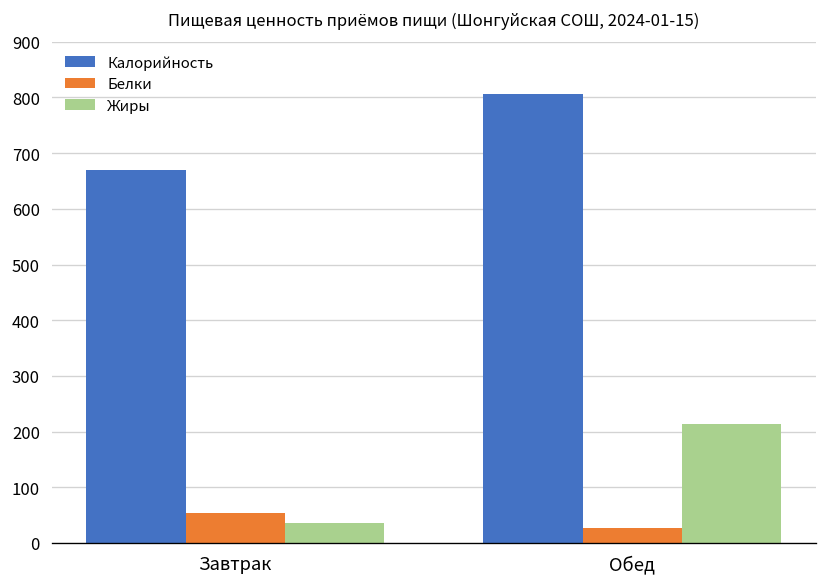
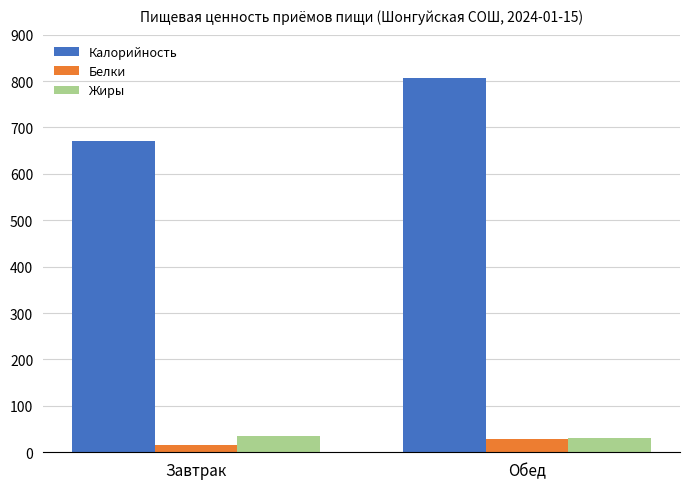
Белки, Завтрак: 50 -> 10
Жиры, Обед: 210 -> 30
